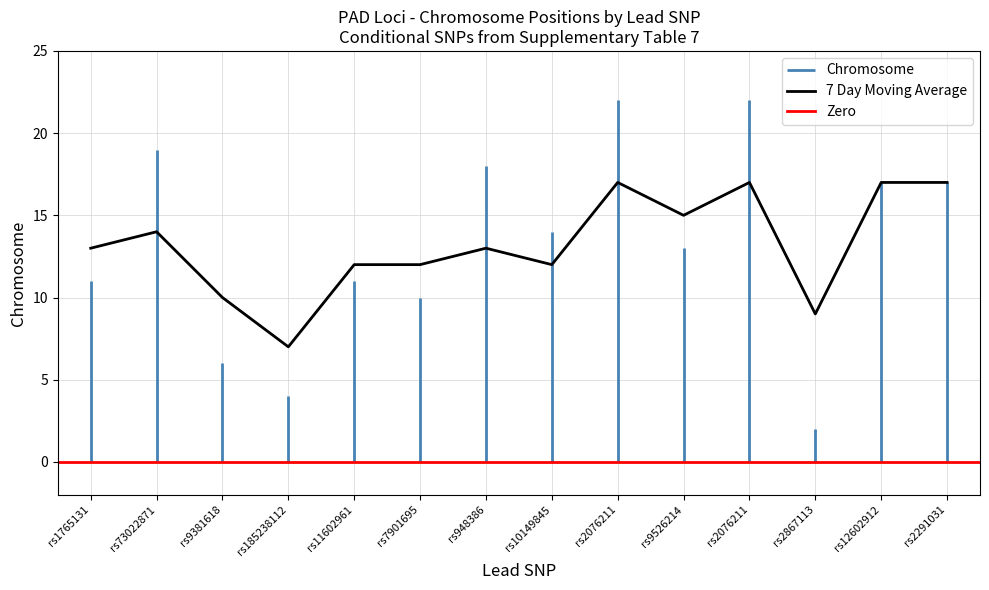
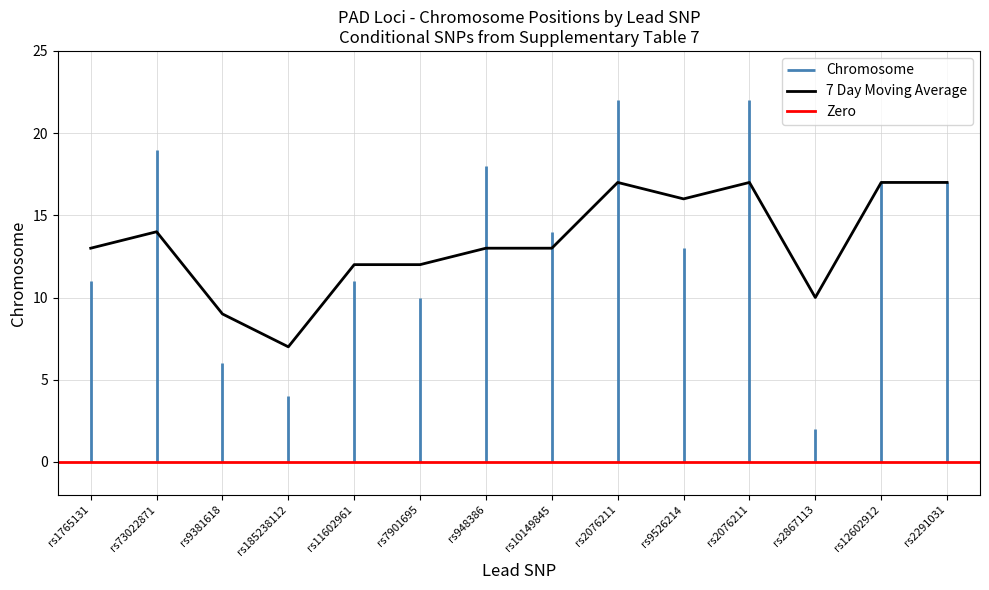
rs9381618: 10 -> 9
rs10149845: 12 -> 13
rs9526214: 15 -> 16
rs2867113: 9 -> 10
